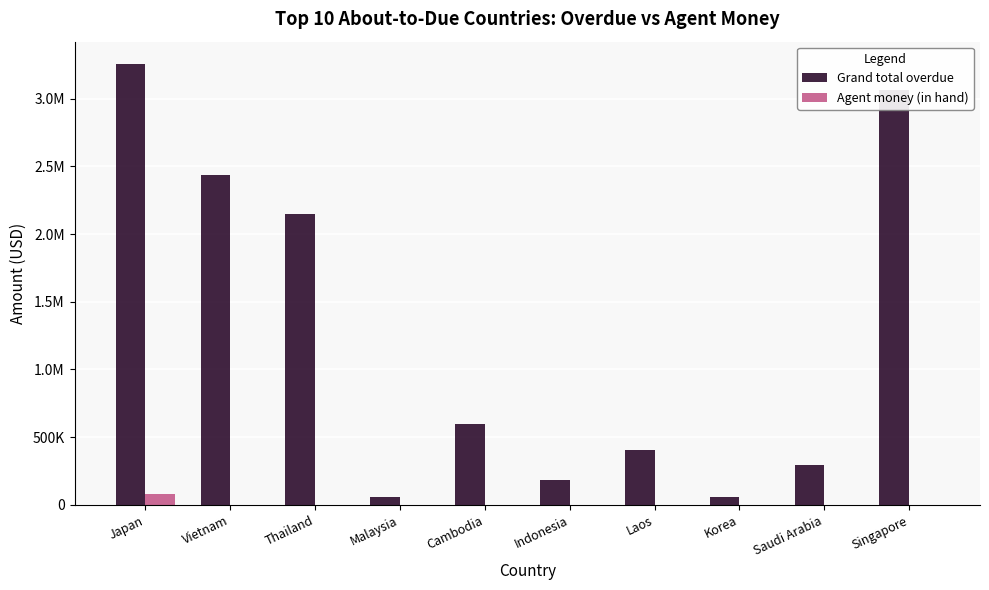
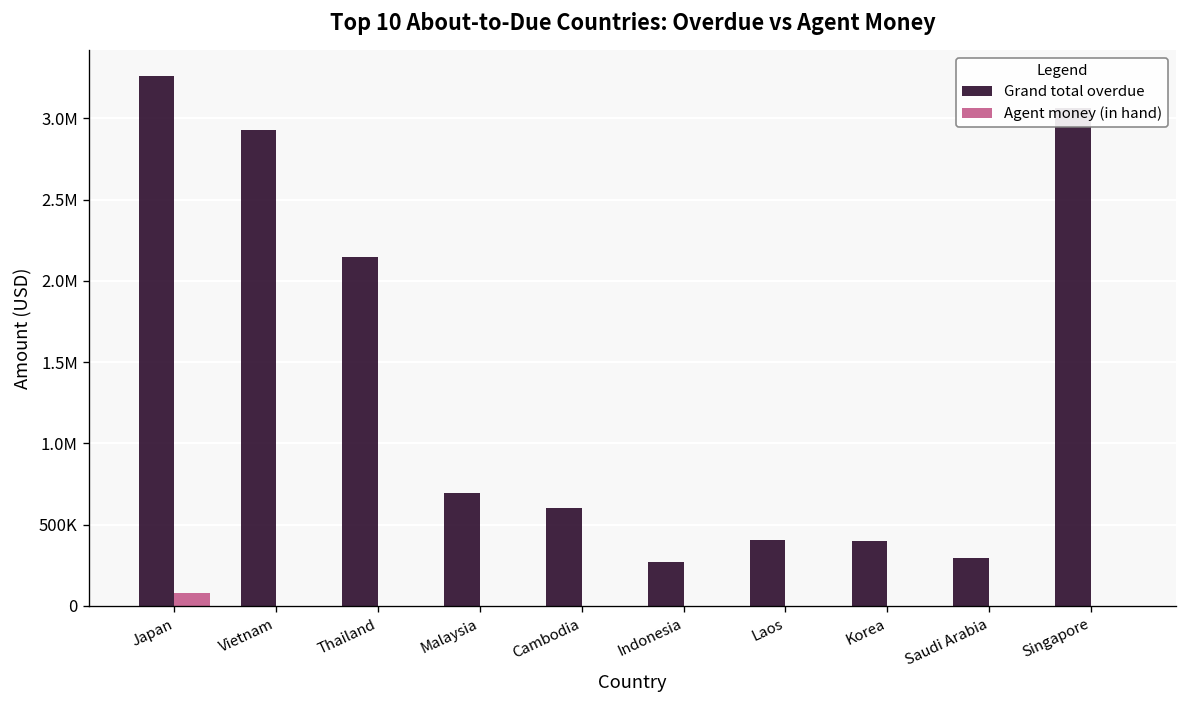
Grand total overdue, Vietnam: 2440000 -> 2930000
Grand total overdue, Malaysia: 60000 -> 700000
Grand total overdue, Indonesia: 180000 -> 270000
Grand total overdue, Korea: 60000 -> 400000
